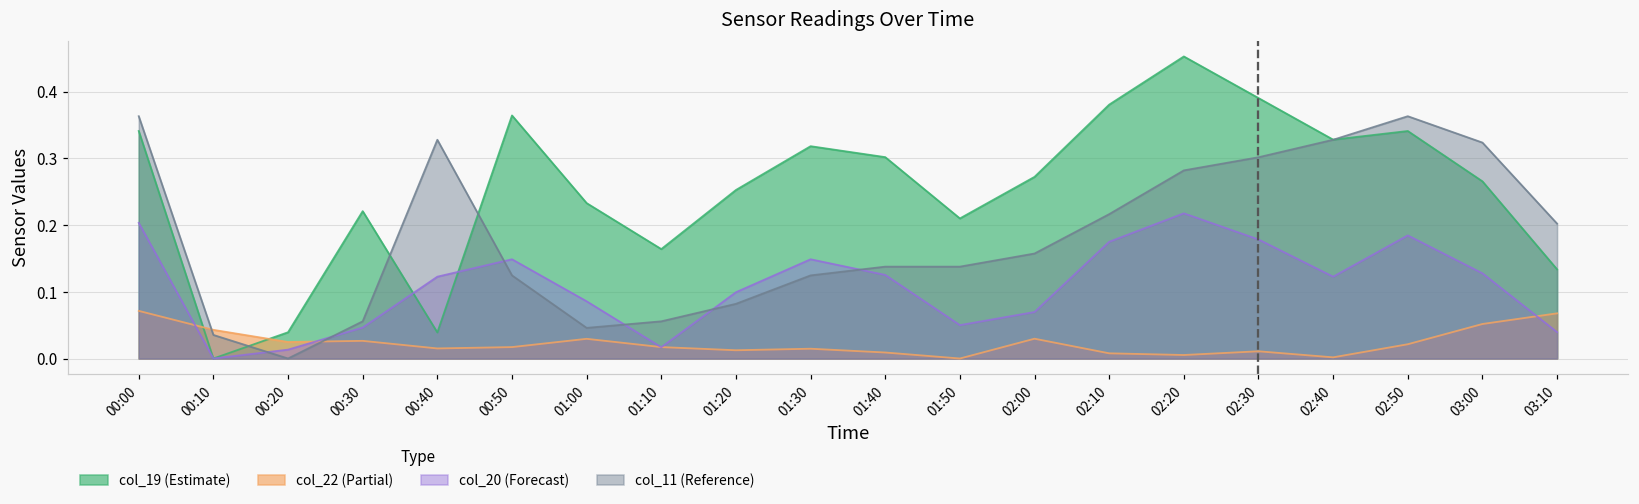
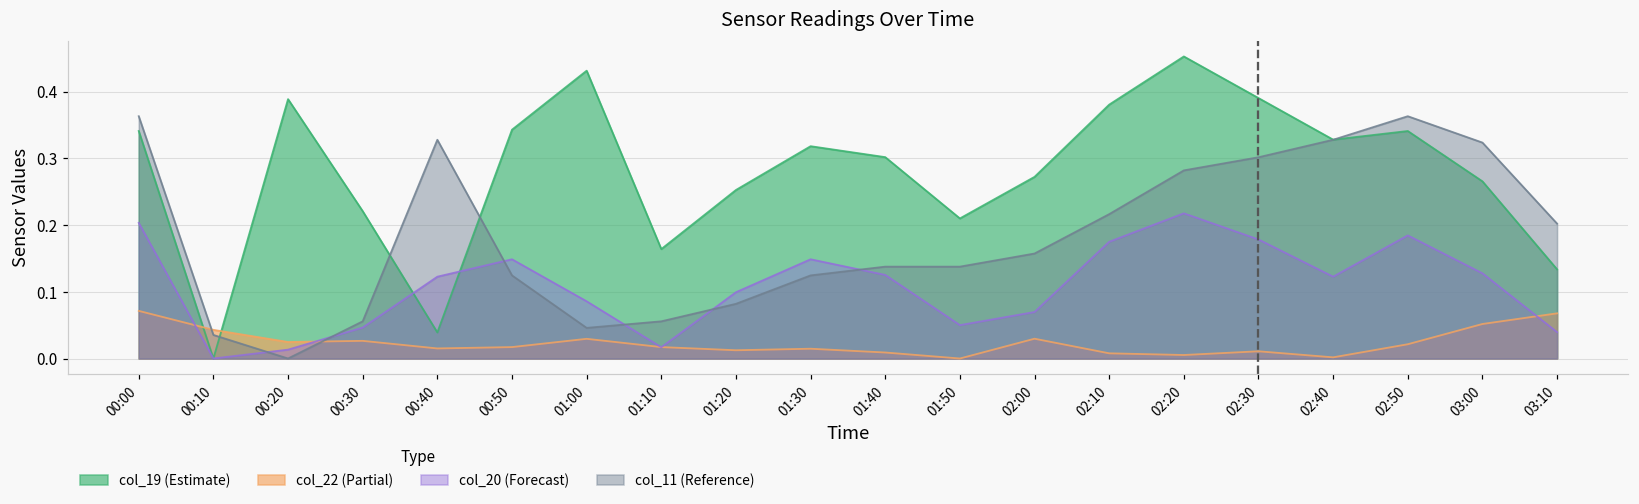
col_19 (Estimate), 00:20: 0.04 -> 0.39
col_19 (Estimate), 00:50: 0.36 -> 0.34
col_19 (Estimate), 01:00: 0.23 -> 0.43
